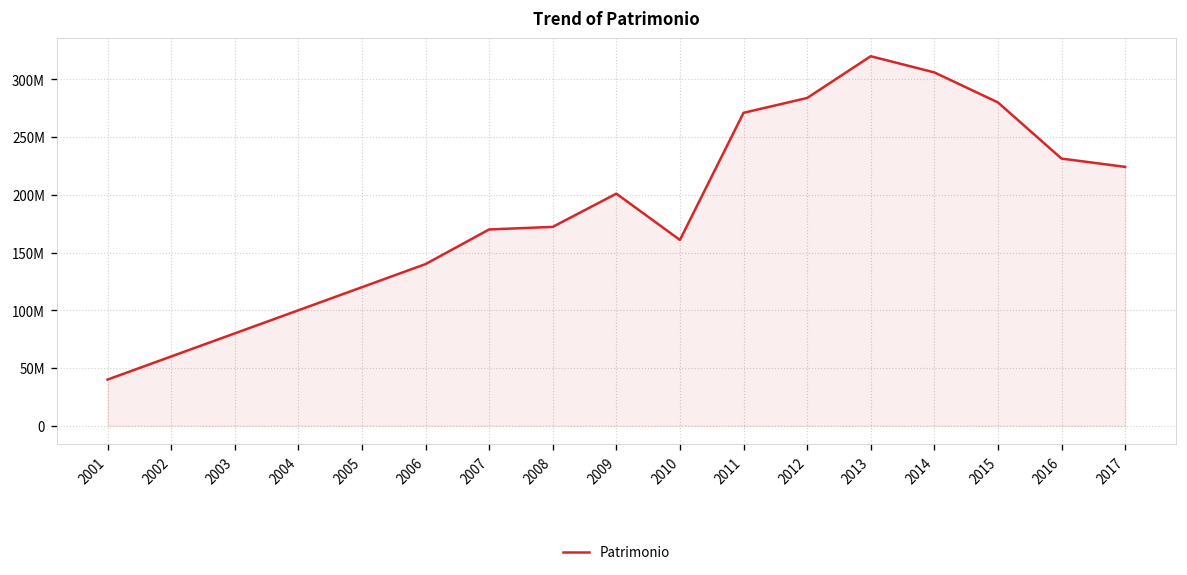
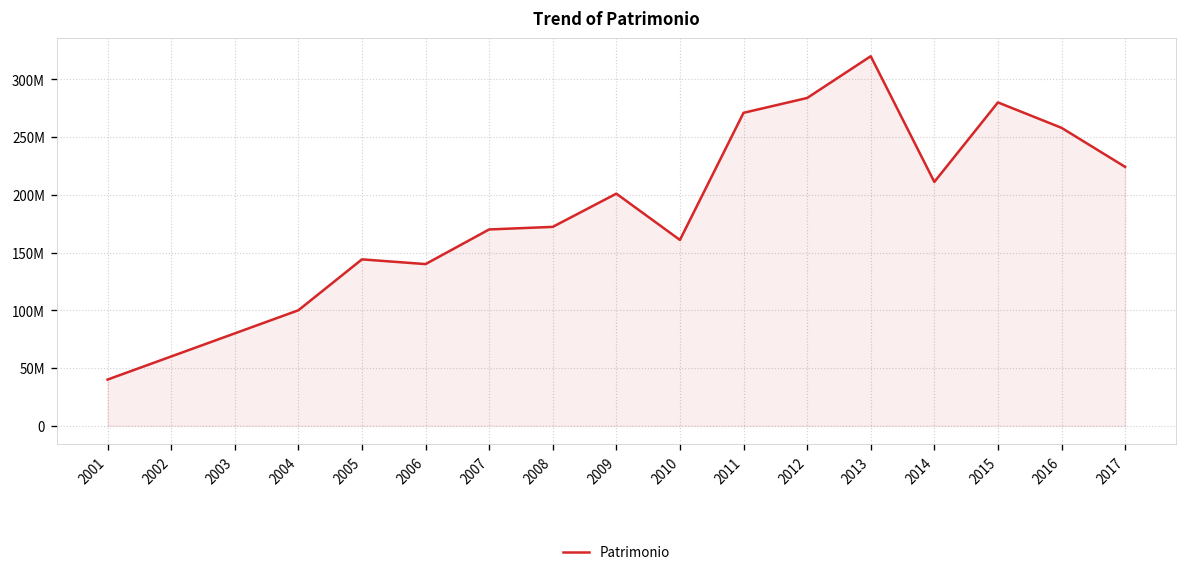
2005: 120000000 -> 140000000
2014: 310000000 -> 210000000
2016: 230000000 -> 260000000
